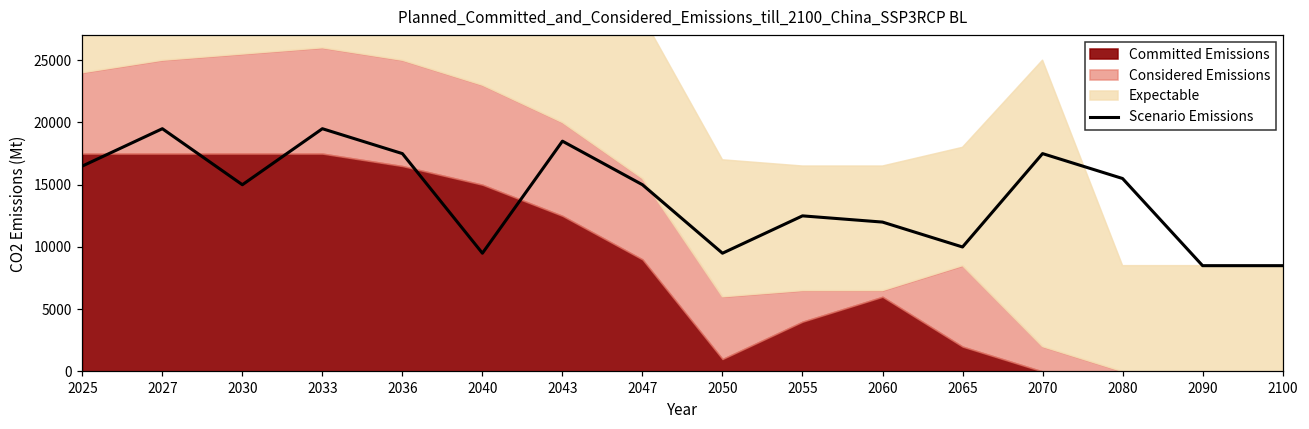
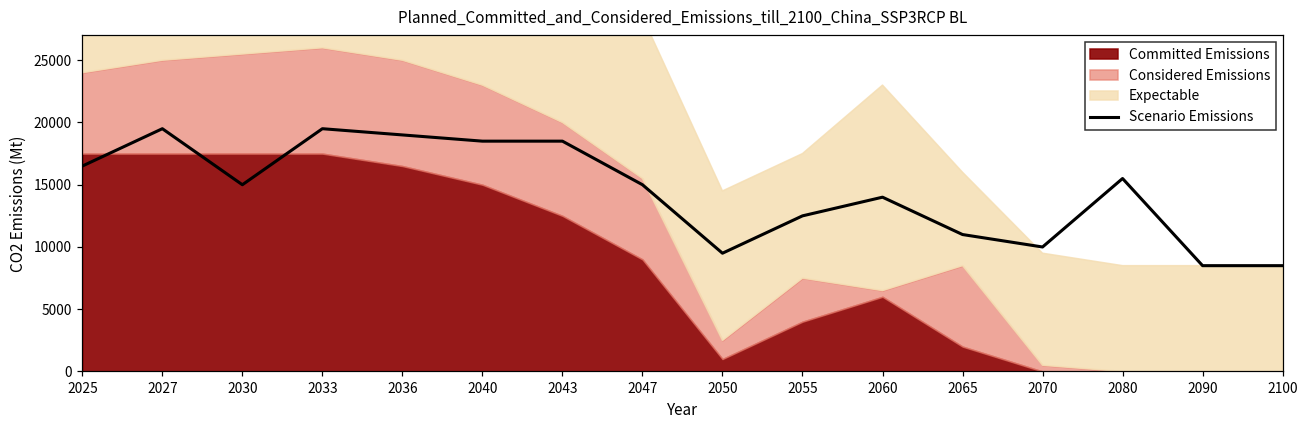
Scenario Emissions, 2036: 17500 -> 19000
Scenario Emissions, 2040: 9500 -> 18500
Considered Emissions, 2050: 5000 -> 1500
Expectable, 2050: 11000 -> 12000
Considered Emissions, 2055: 2500 -> 3500
Scenario Emissions, 2060: 12000 -> 14000
Expectable, 2060: 10000 -> 16500
Scenario Emissions, 2065: 10000 -> 11000
Expectable, 2065: 9500 -> 7500
Scenario Emissions, 2070: 17500 -> 10000
Considered Emissions, 2070: 2000 -> 500
Expectable, 2070: 23000 -> 9000
